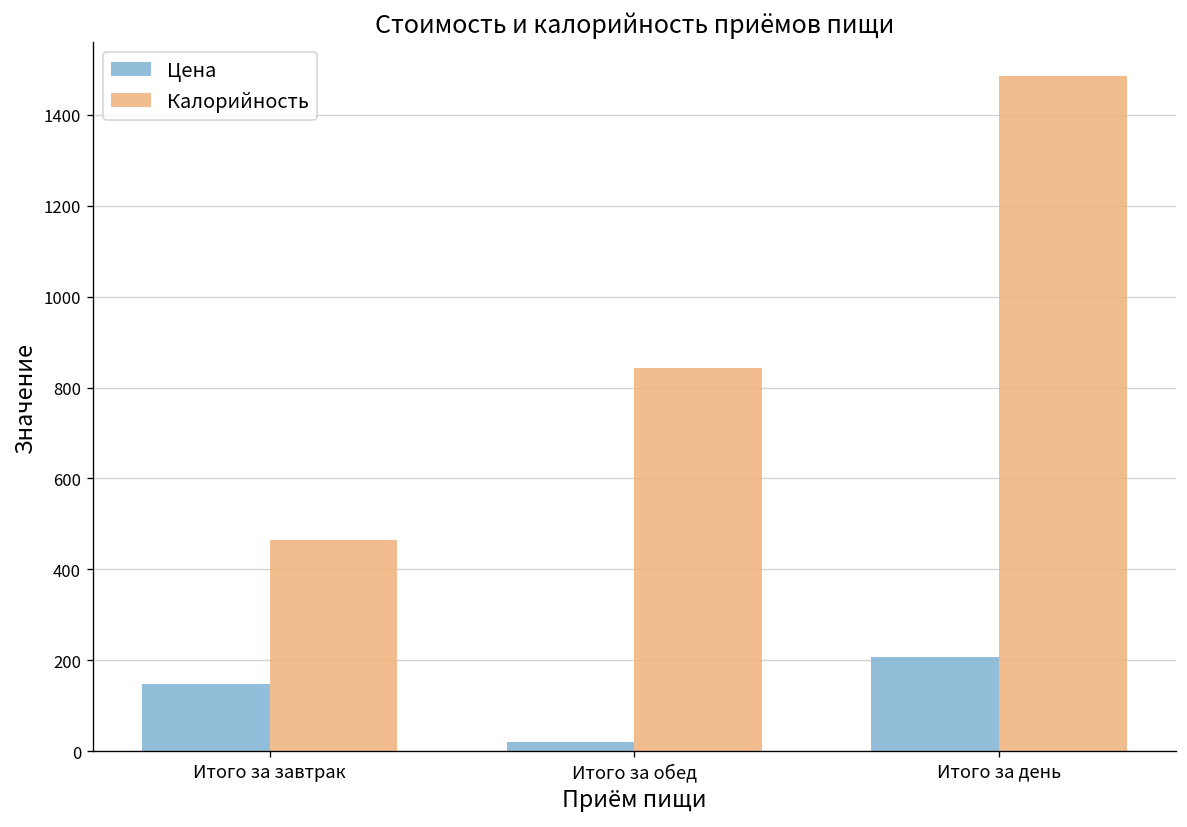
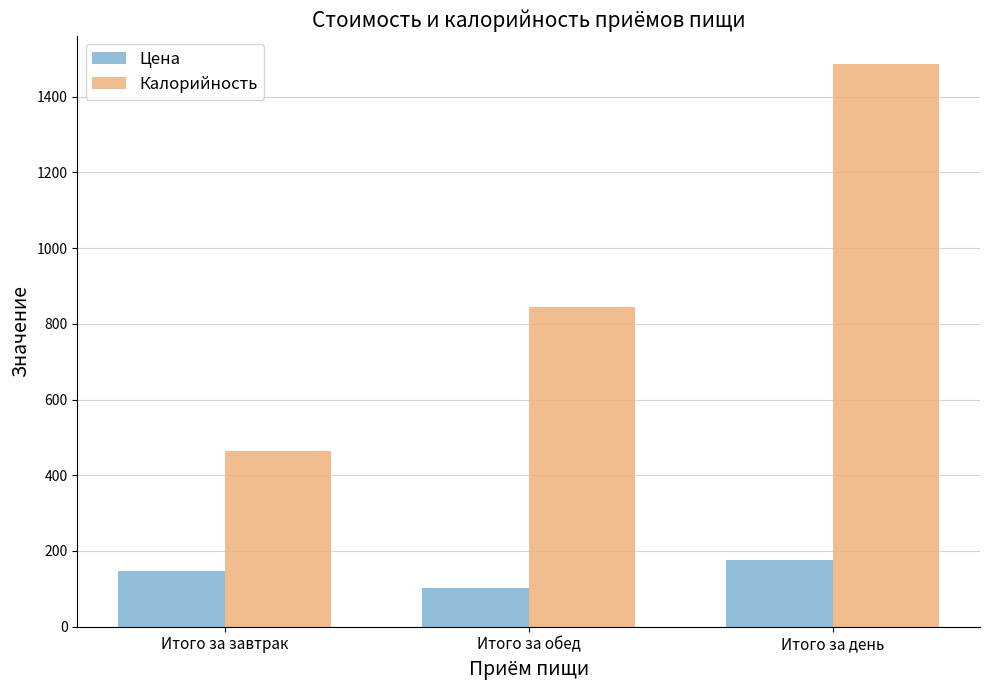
Цена, Итого за обед: 20 -> 100
Цена, Итого за день: 210 -> 180
